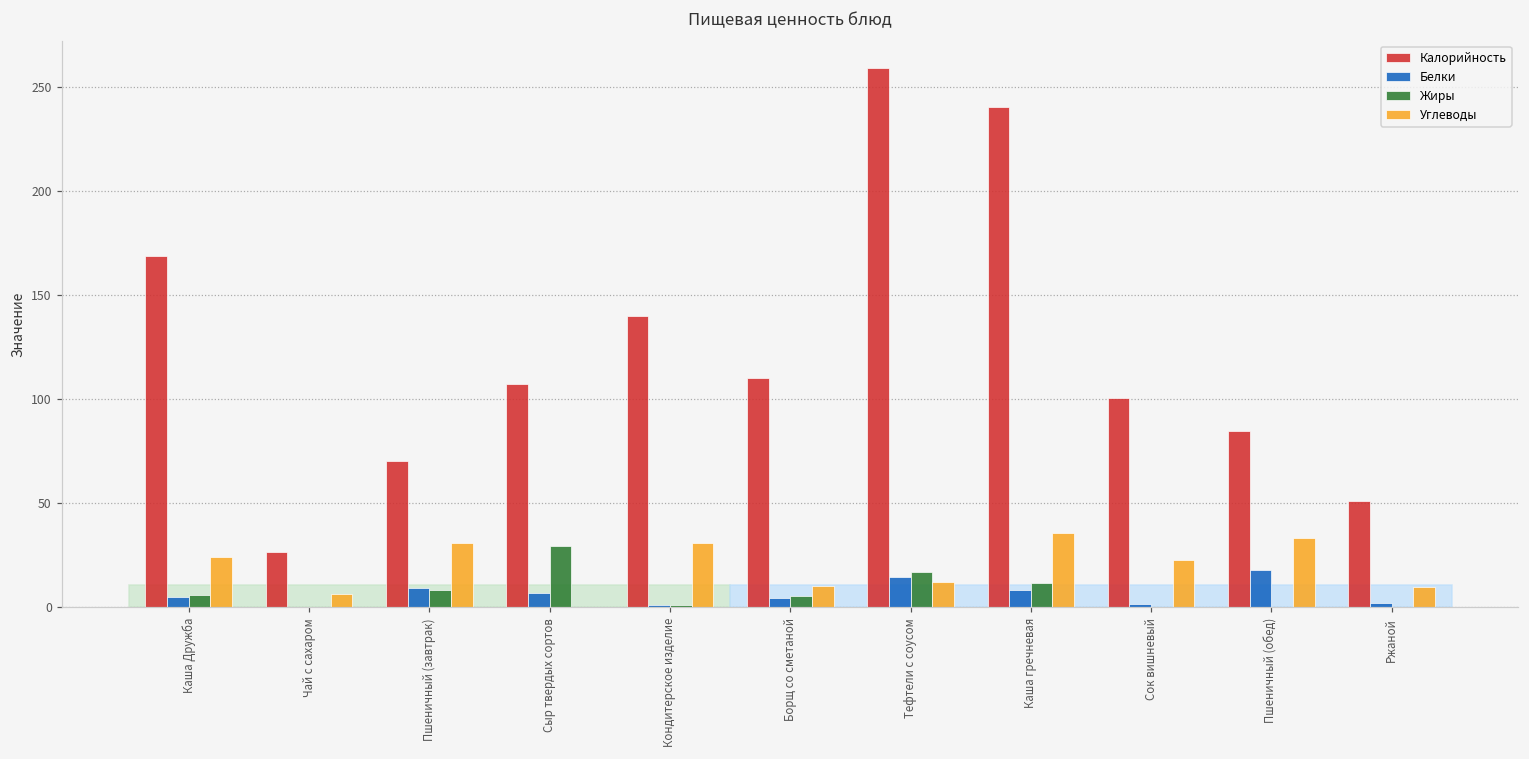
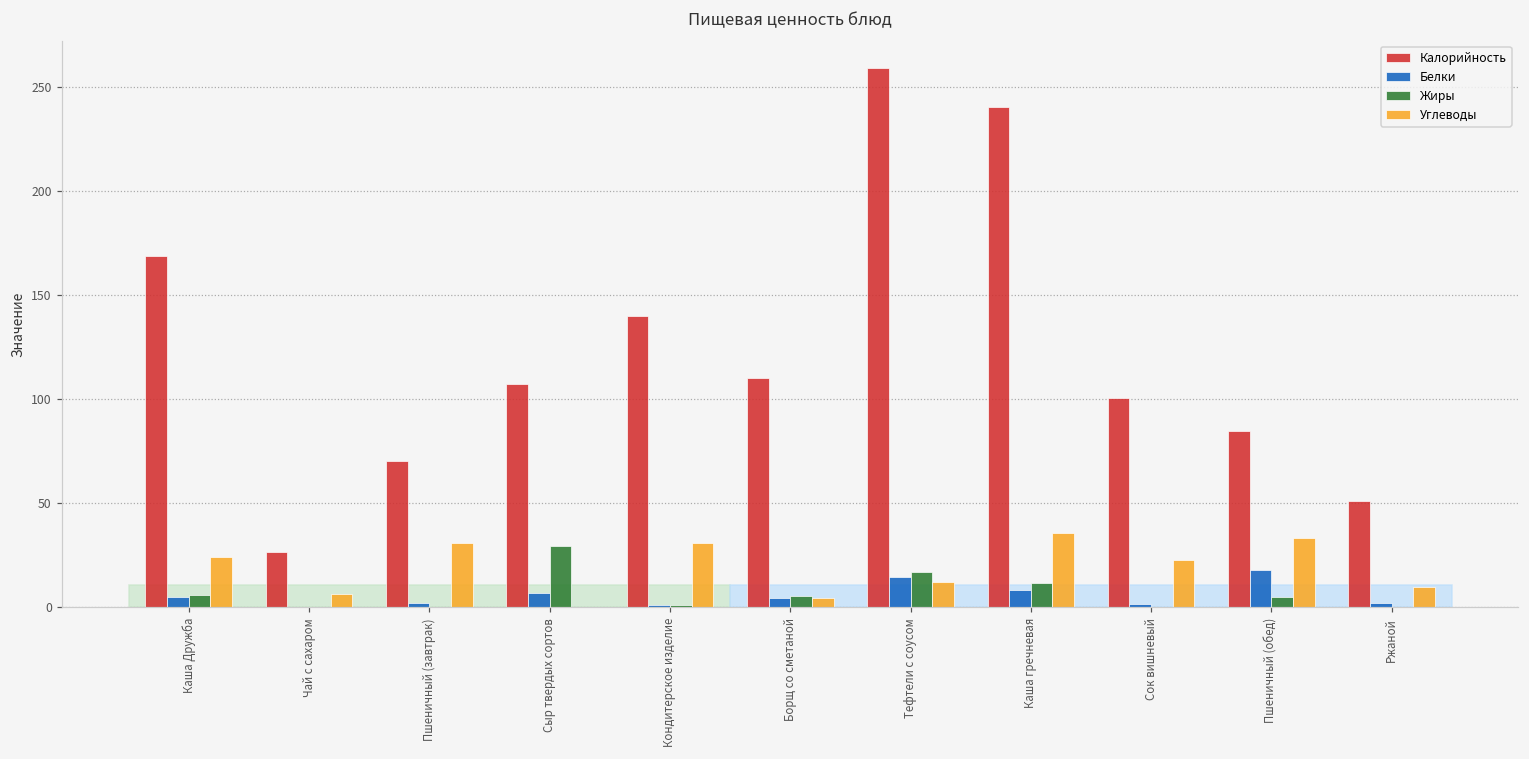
Белки, Пшеничный (завтрак): 9 -> 2
Жиры, Пшеничный (завтрак): 8 -> 0
Углеводы, Борщ со сметаной: 10 -> 4
Жиры, Пшеничный (обед): 0 -> 5
